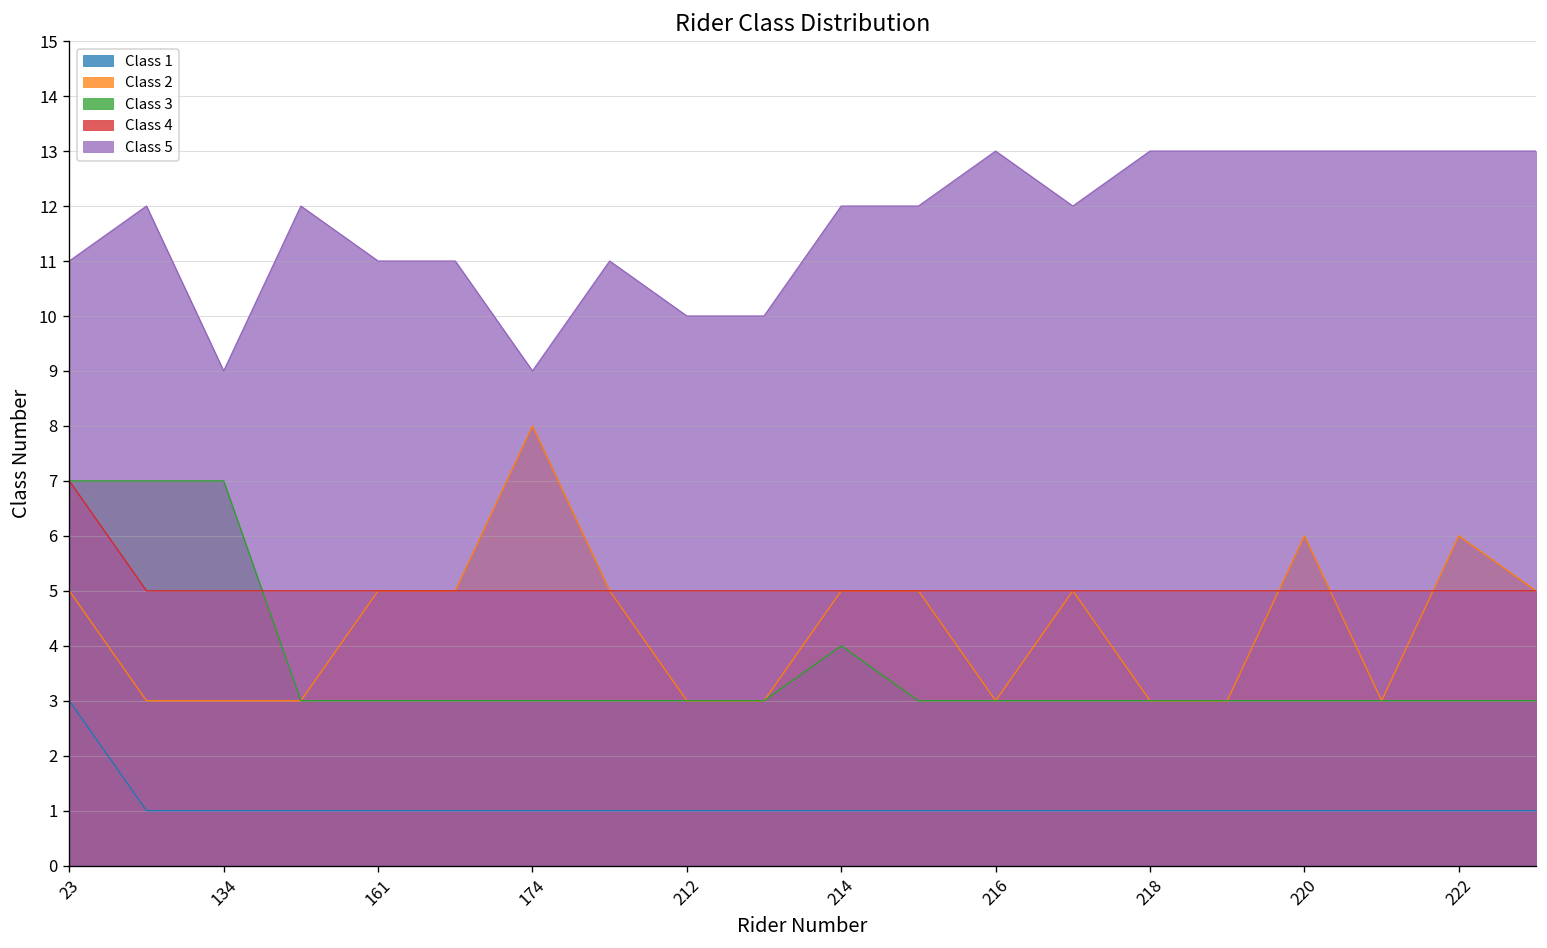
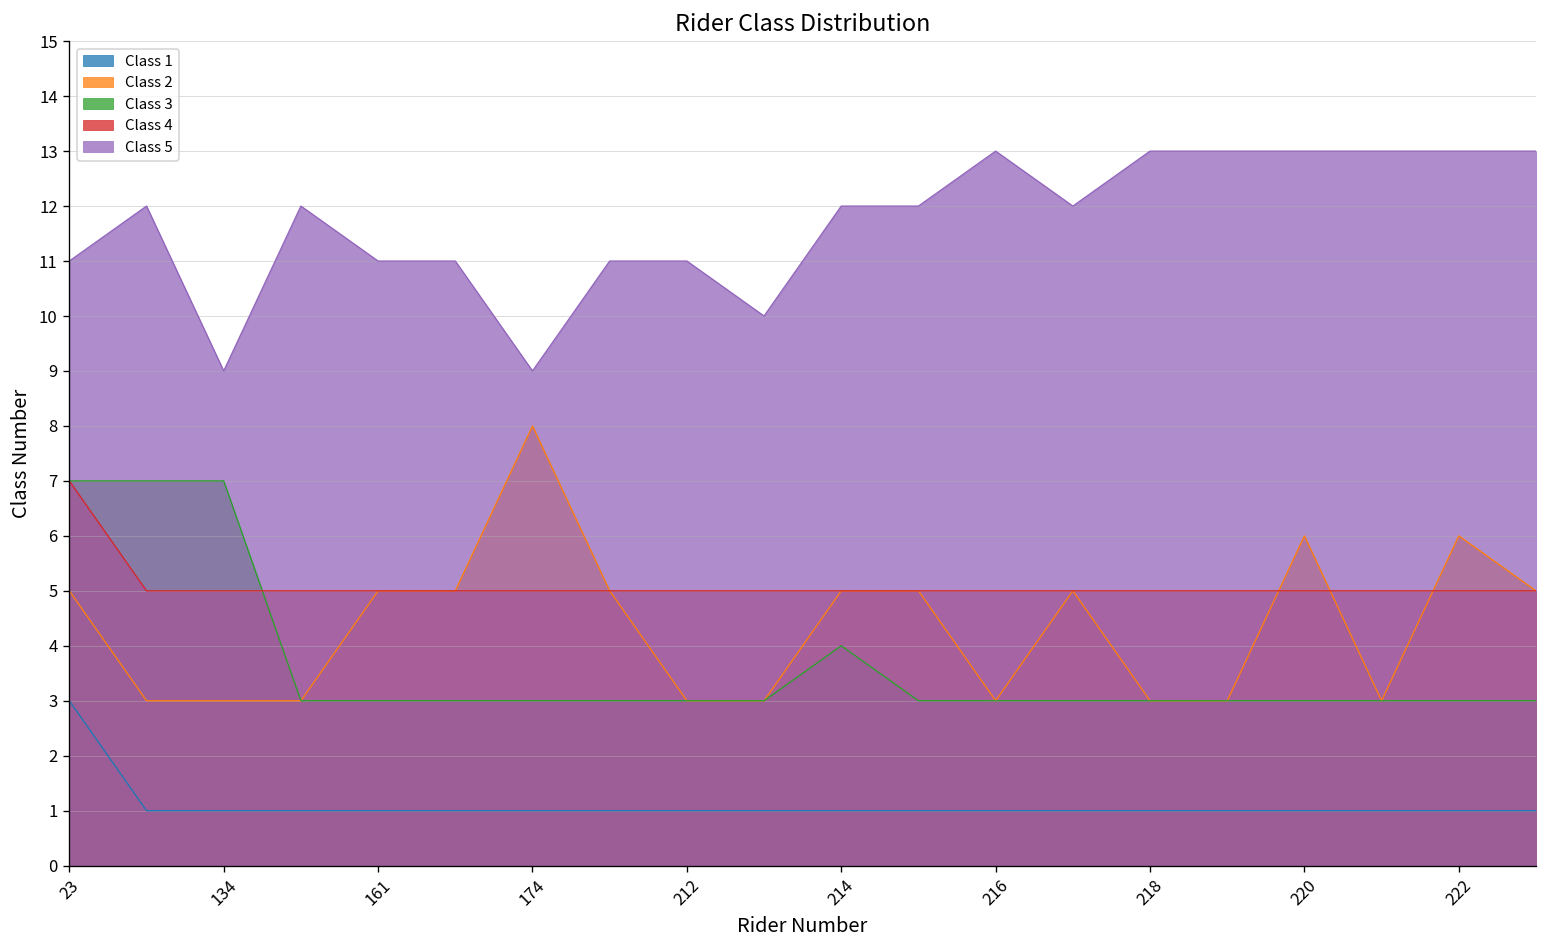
Class 5, 212: 10 -> 11
